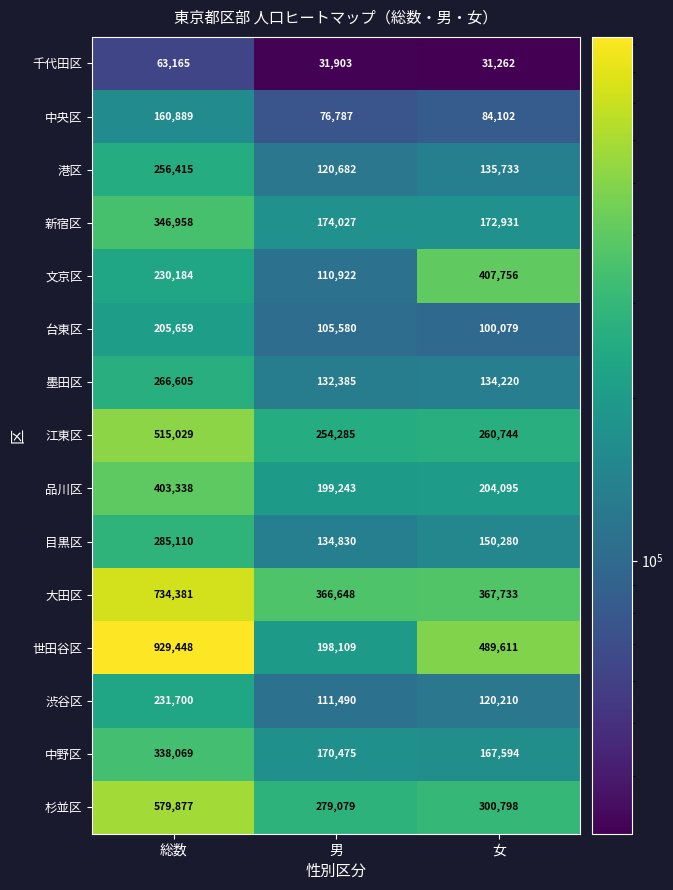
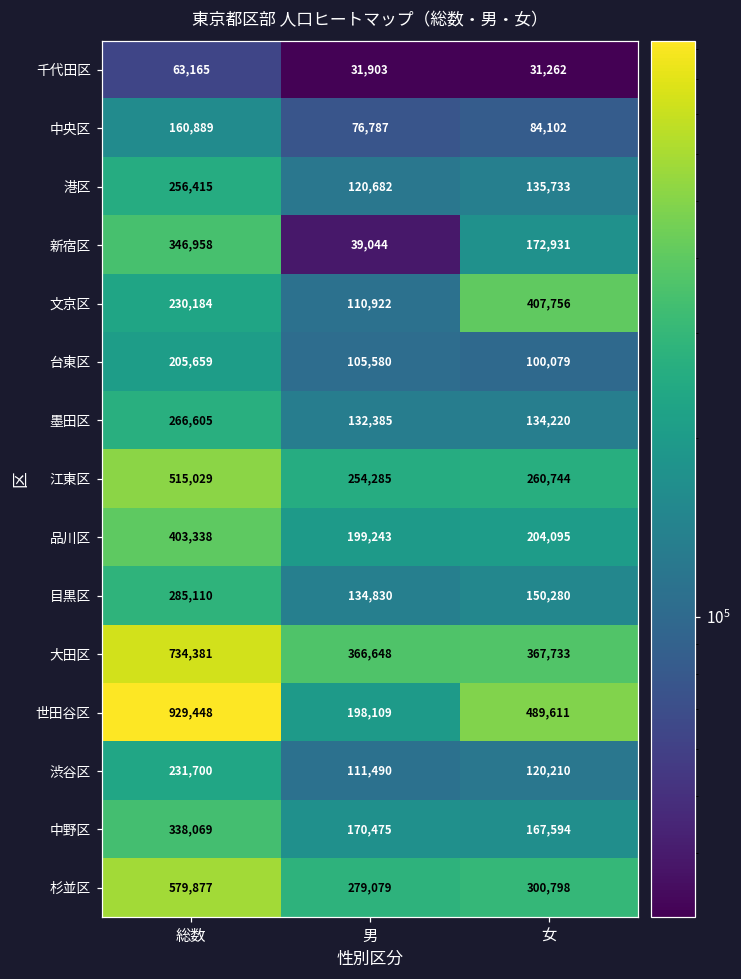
新宿区, 男: 174,027 -> 39,044
